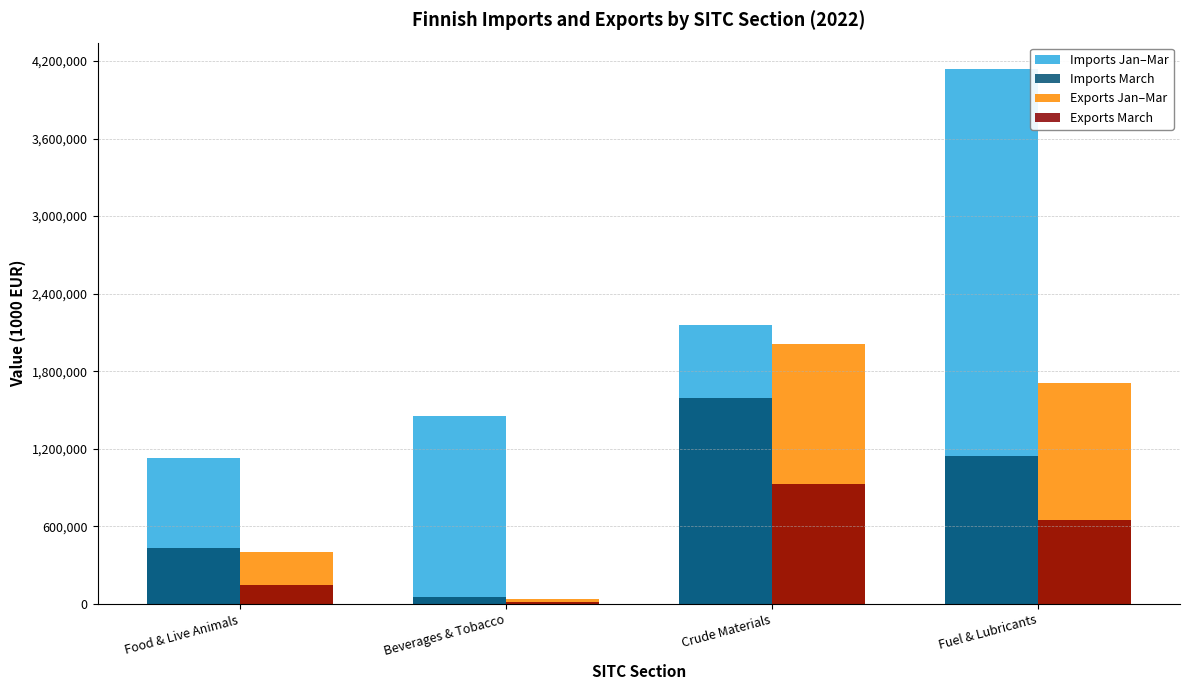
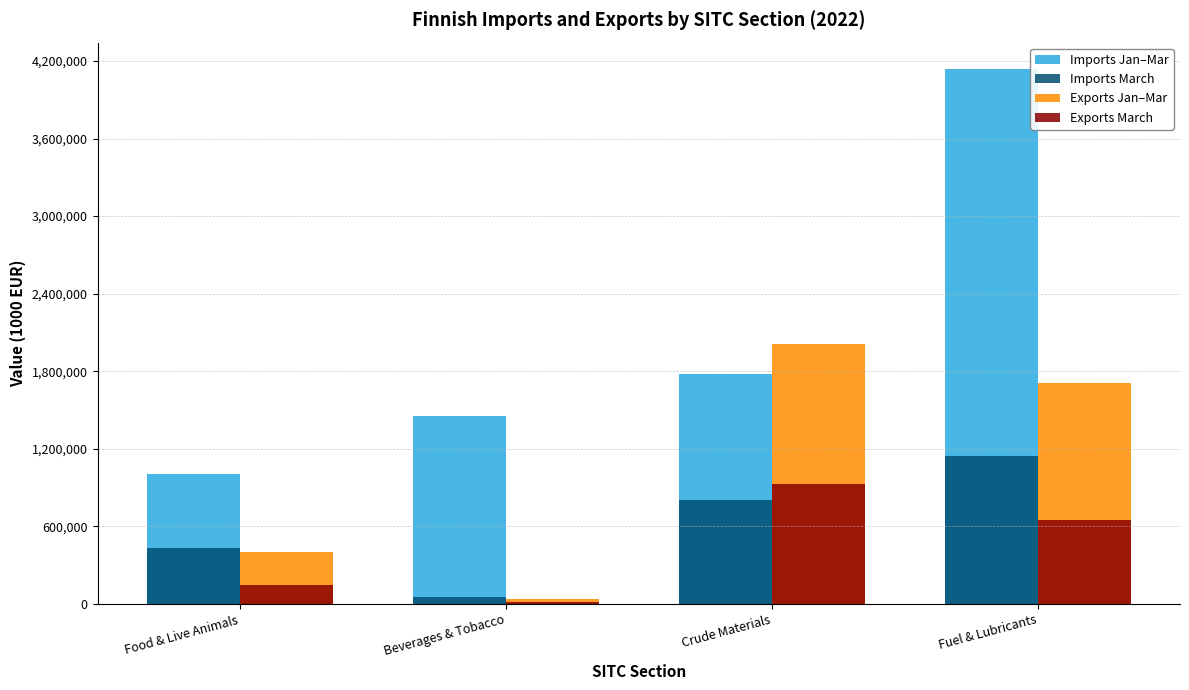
Imports Jan–Mar, Food & Live Animals: 1,130,000 -> 1,010,000
Imports Jan–Mar, Crude Materials: 2,160,000 -> 1,780,000
Imports March, Crude Materials: 1,590,000 -> 800,000
